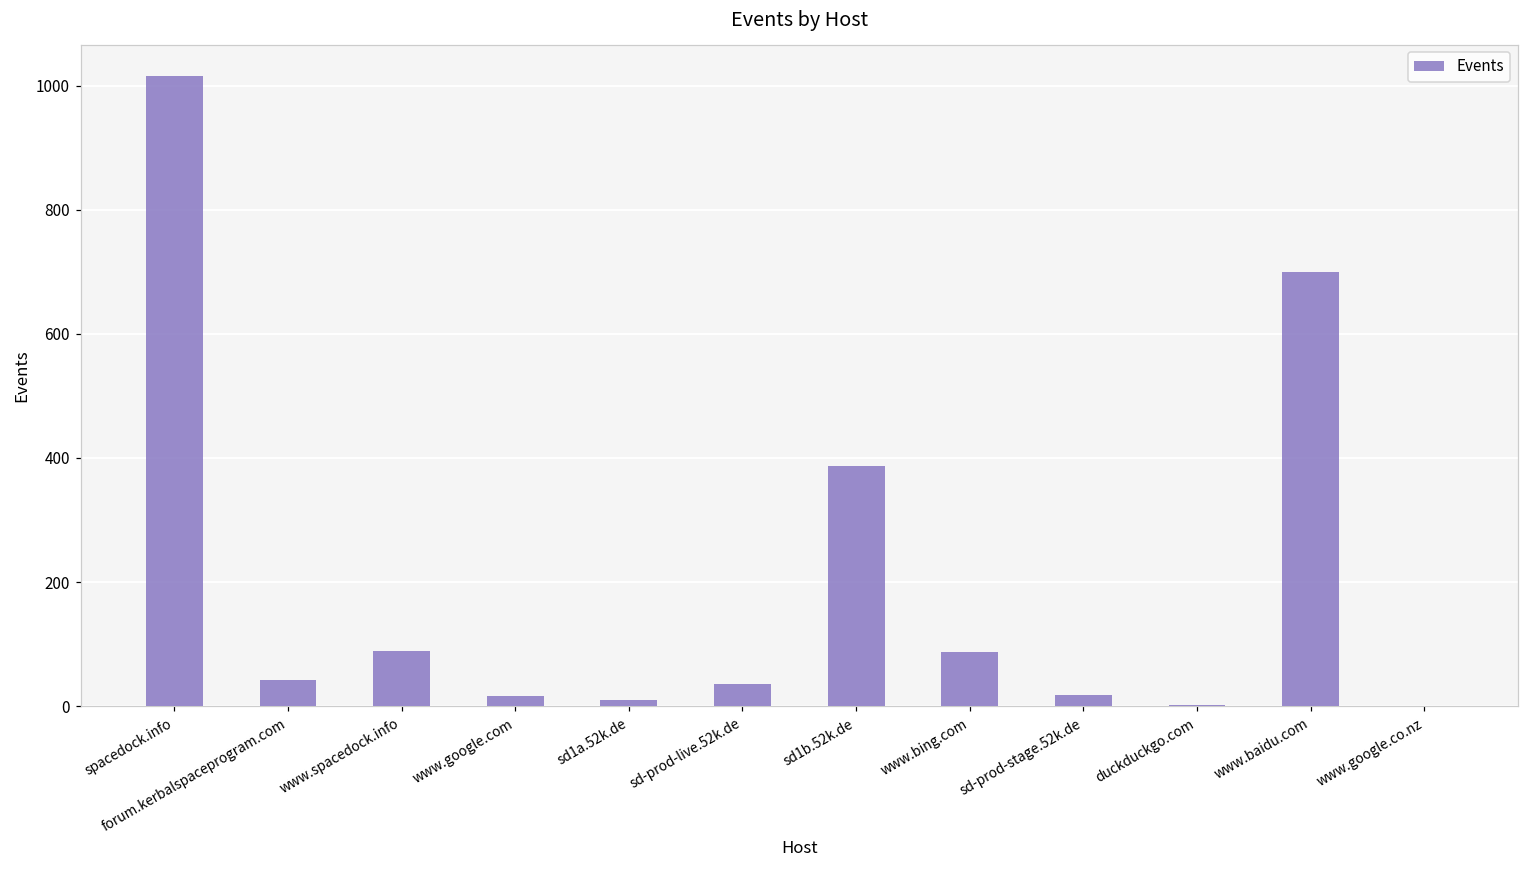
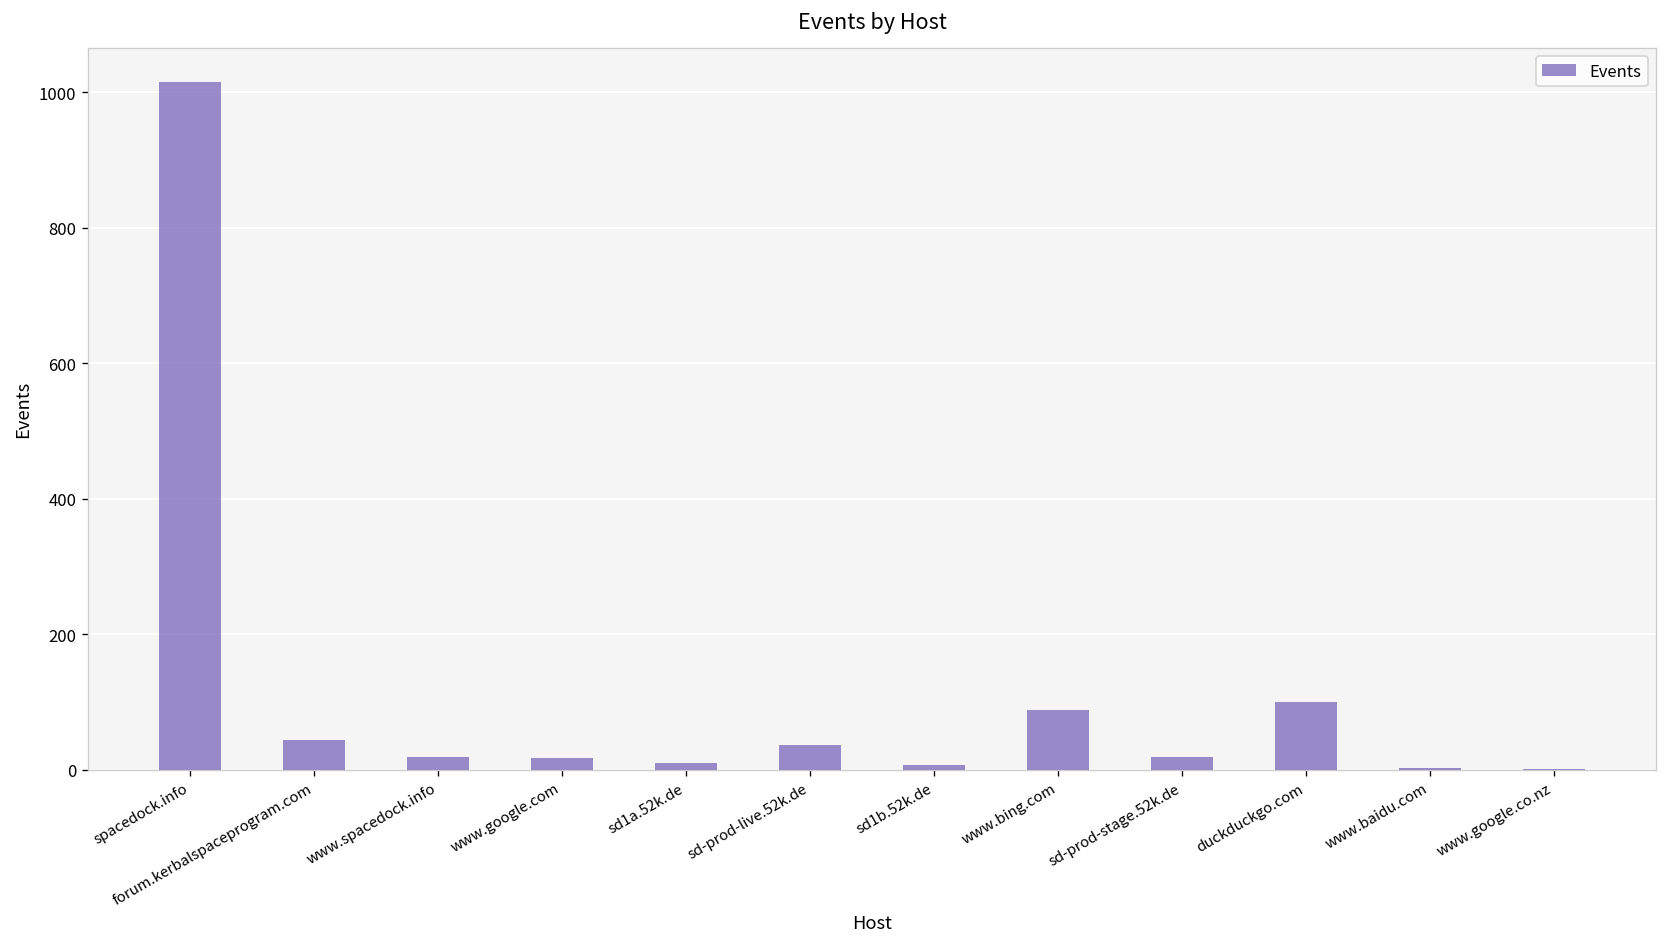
www.spacedock.info: 90 -> 20
sd1b.52k.de: 390 -> 10
duckduckgo.com: 0 -> 100
www.baidu.com: 700 -> 0
